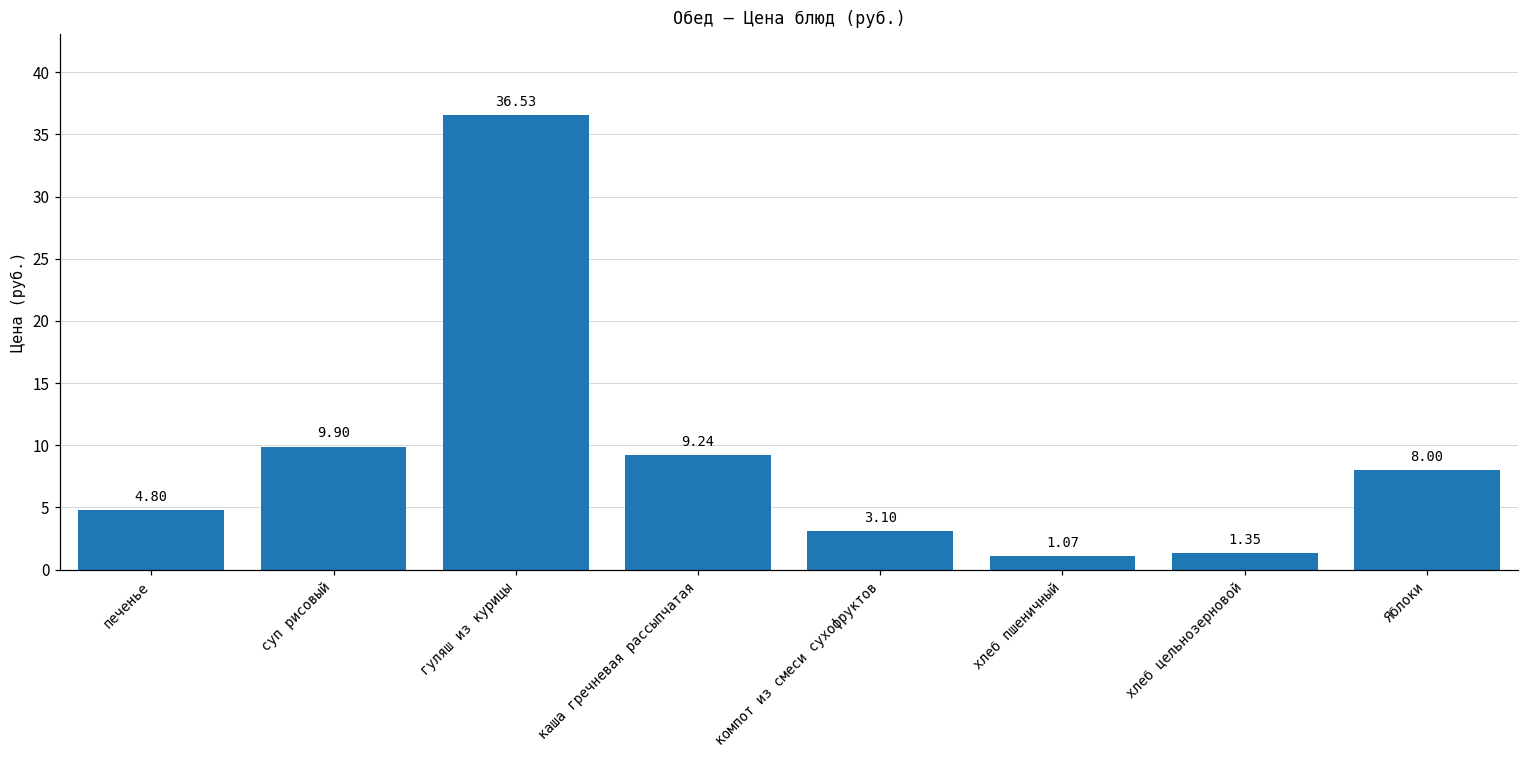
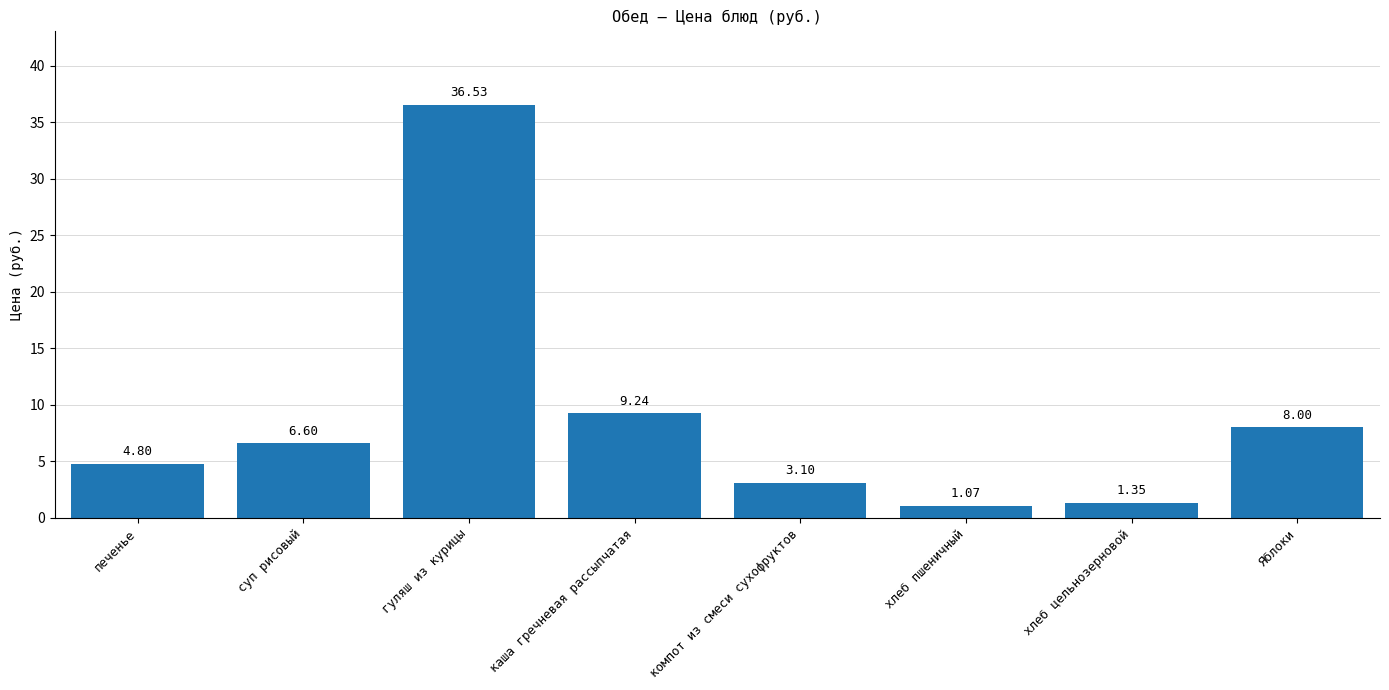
суп рисовый: 9.90 -> 6.60
